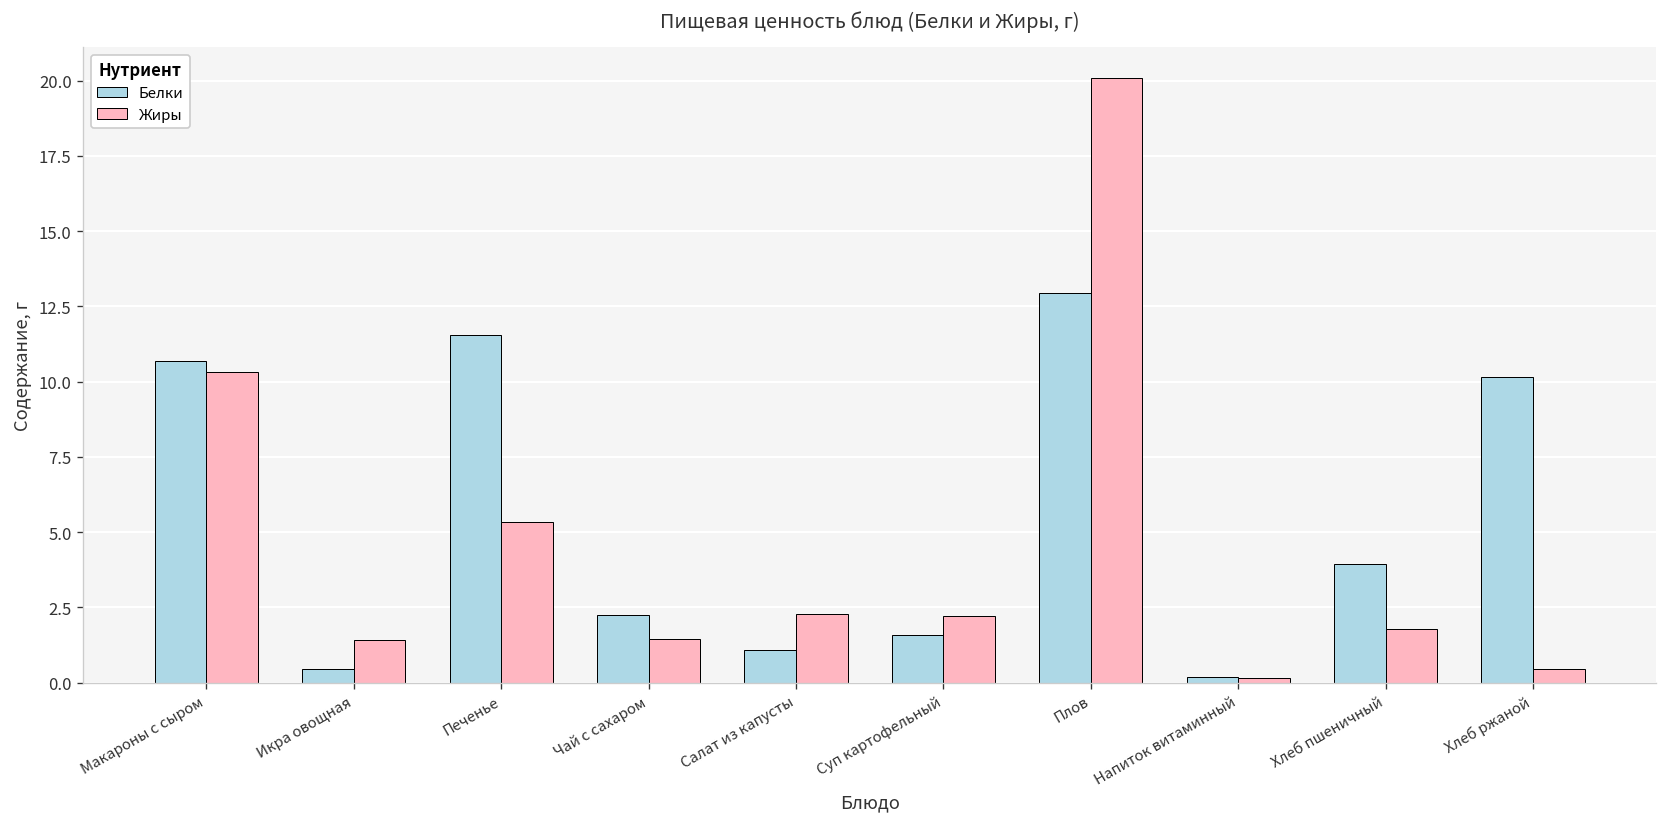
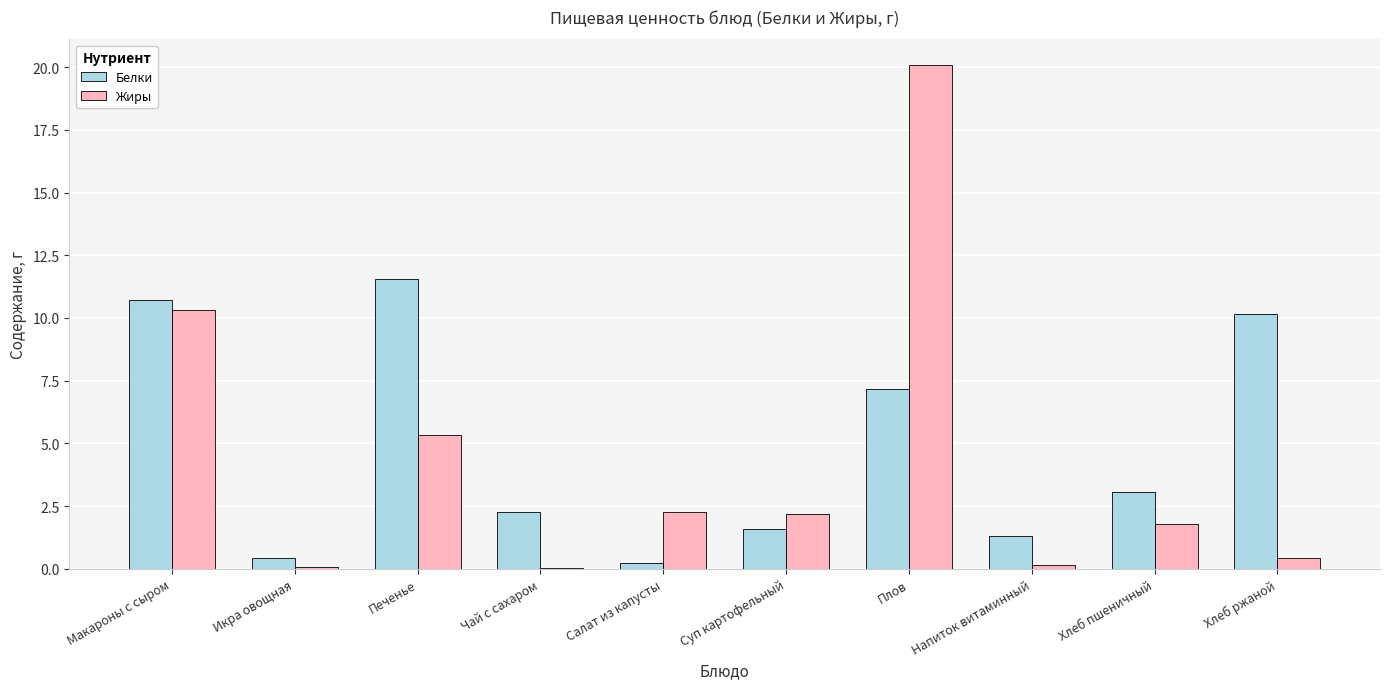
Жиры, Икра овощная: 1.4 -> 0.1
Жиры, Чай с сахаром: 1.5 -> 0.0
Белки, Салат из капусты: 1.1 -> 0.2
Белки, Плов: 13.0 -> 7.2
Белки, Напиток витаминный: 0.2 -> 1.3
Белки, Хлеб пшеничный: 3.9 -> 3.0
